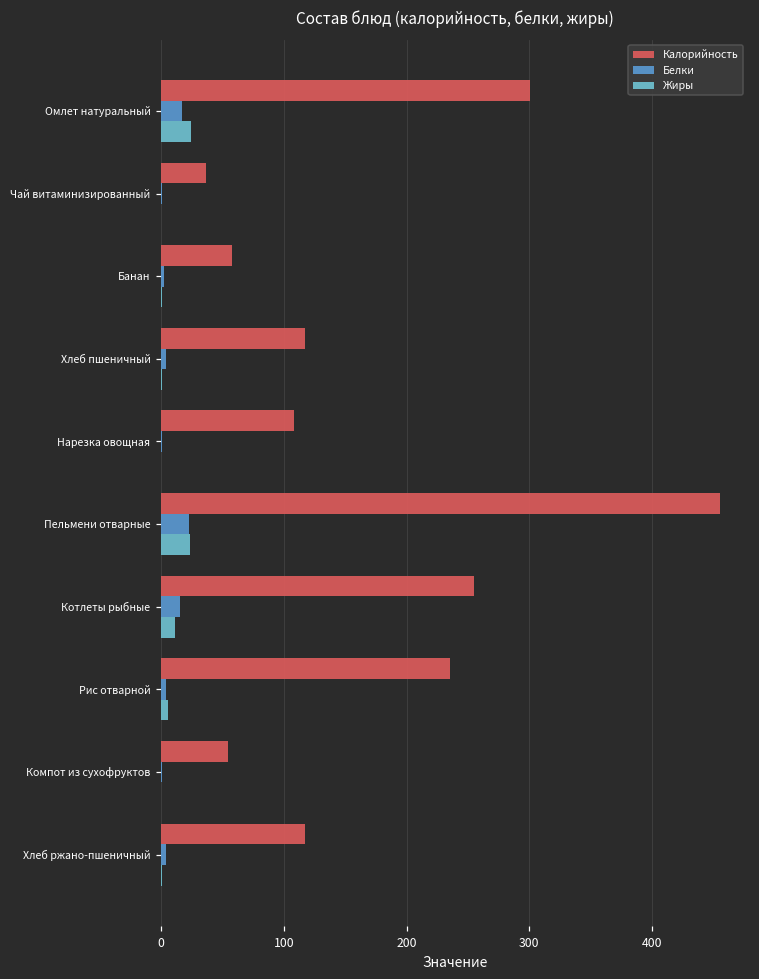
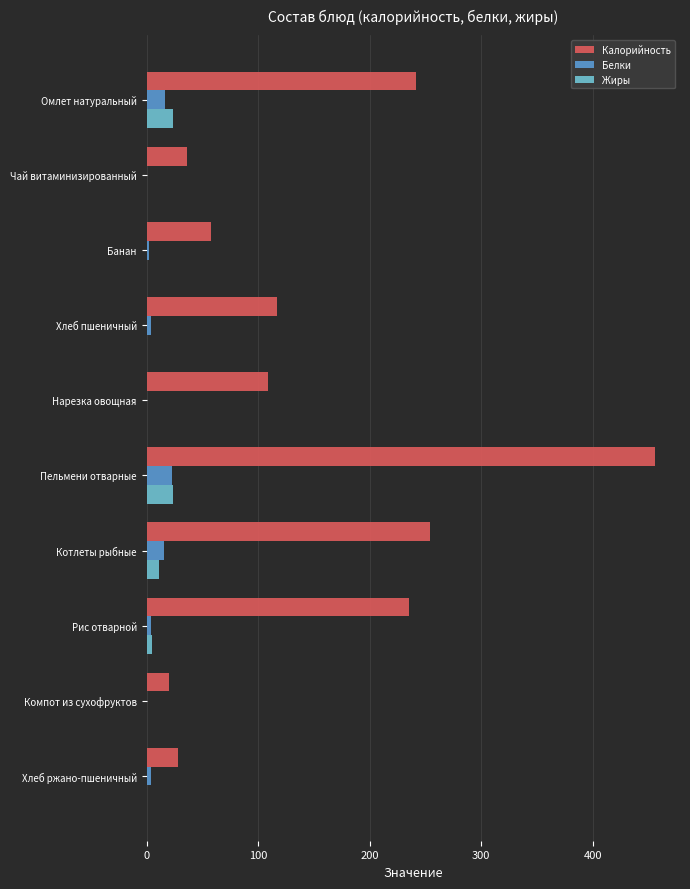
Калорийность, Омлет натуральный: 301 -> 241
Калорийность, Компот из сухофруктов: 55 -> 20
Калорийность, Хлеб ржано-пшеничный: 117 -> 28
